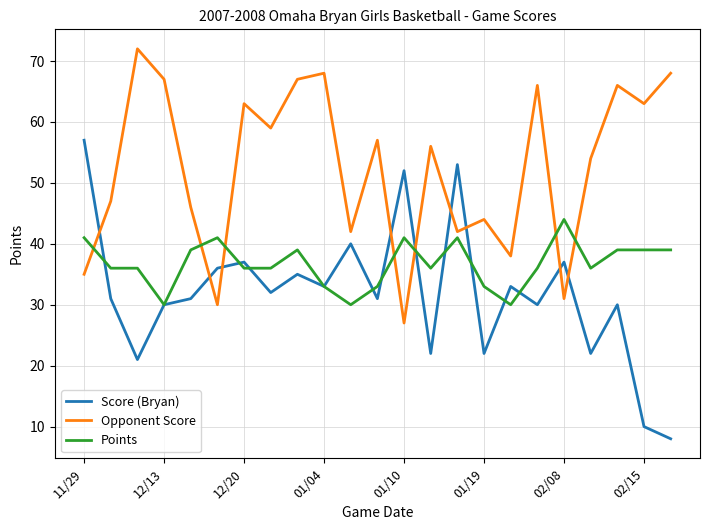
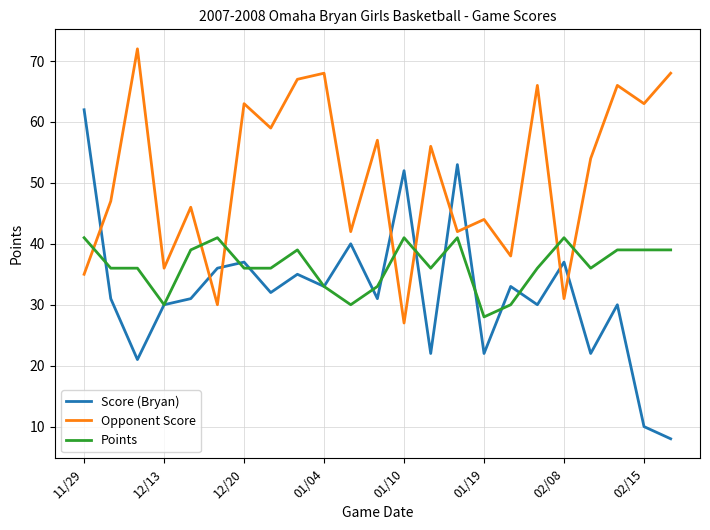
Score (Bryan), 11/29: 57 -> 62
Opponent Score, 12/13: 67 -> 36
Points, 01/19: 33 -> 28
Points, 02/08: 44 -> 41
